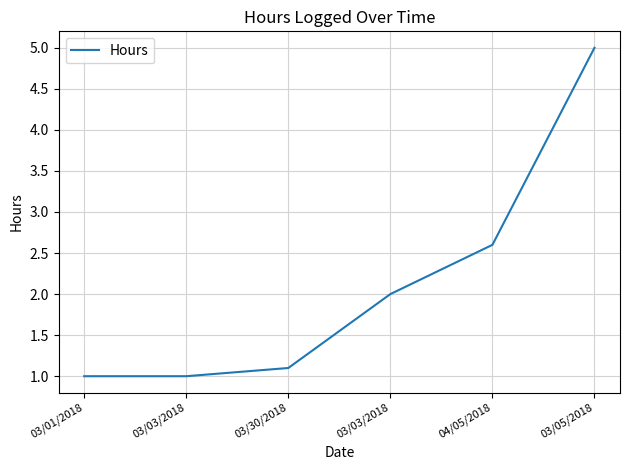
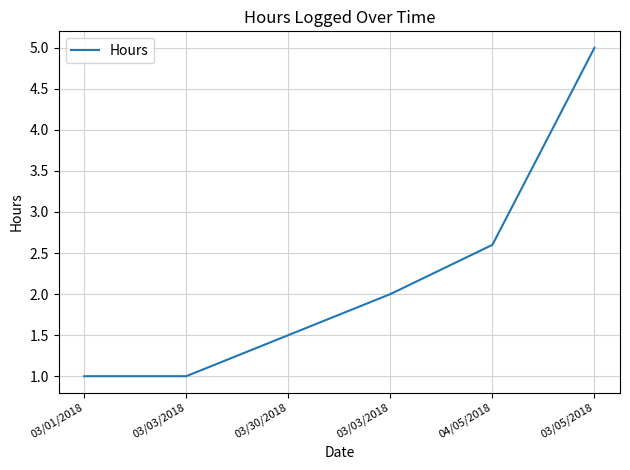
03/30/2018: 1.1 -> 1.5
